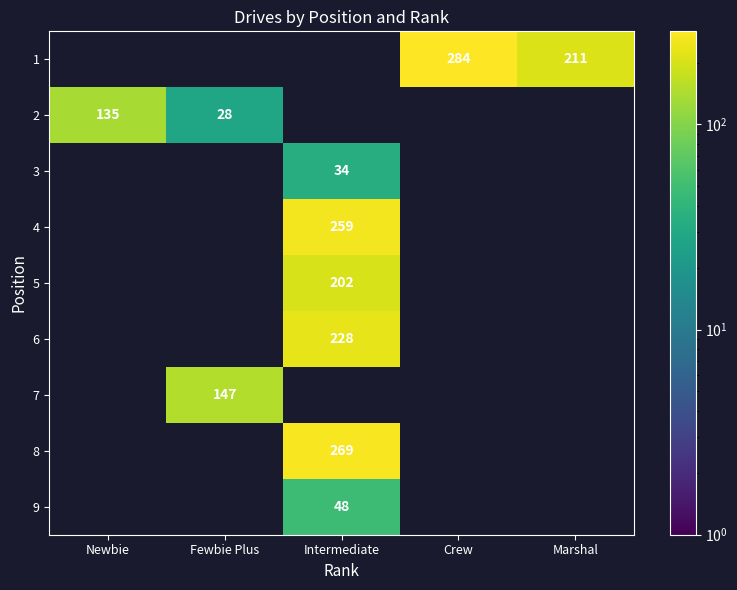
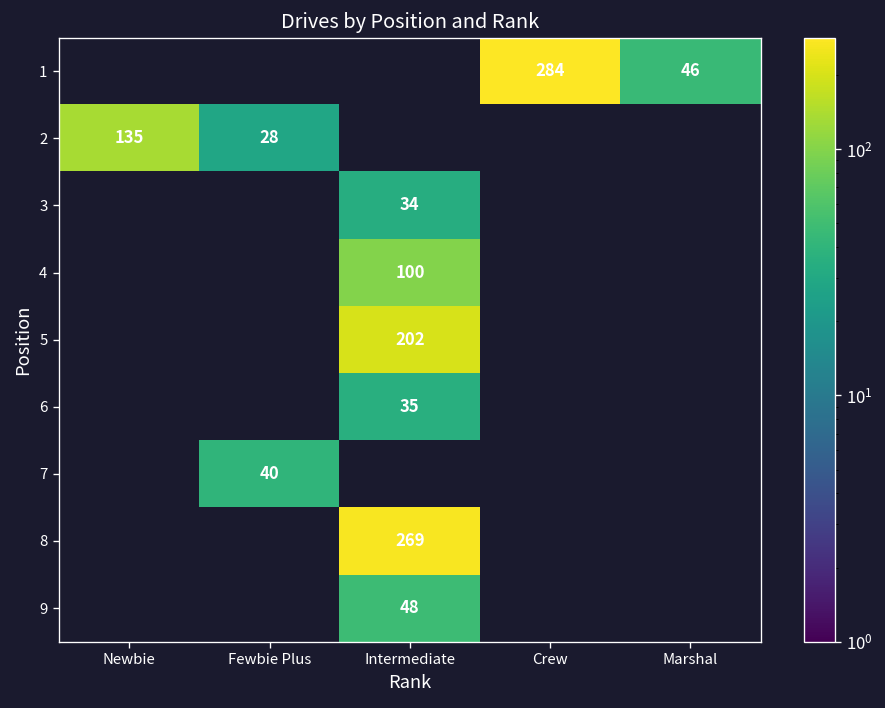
1, Marshal: 211 -> 46
4, Intermediate: 259 -> 100
6, Intermediate: 228 -> 35
7, Fewbie Plus: 147 -> 40
